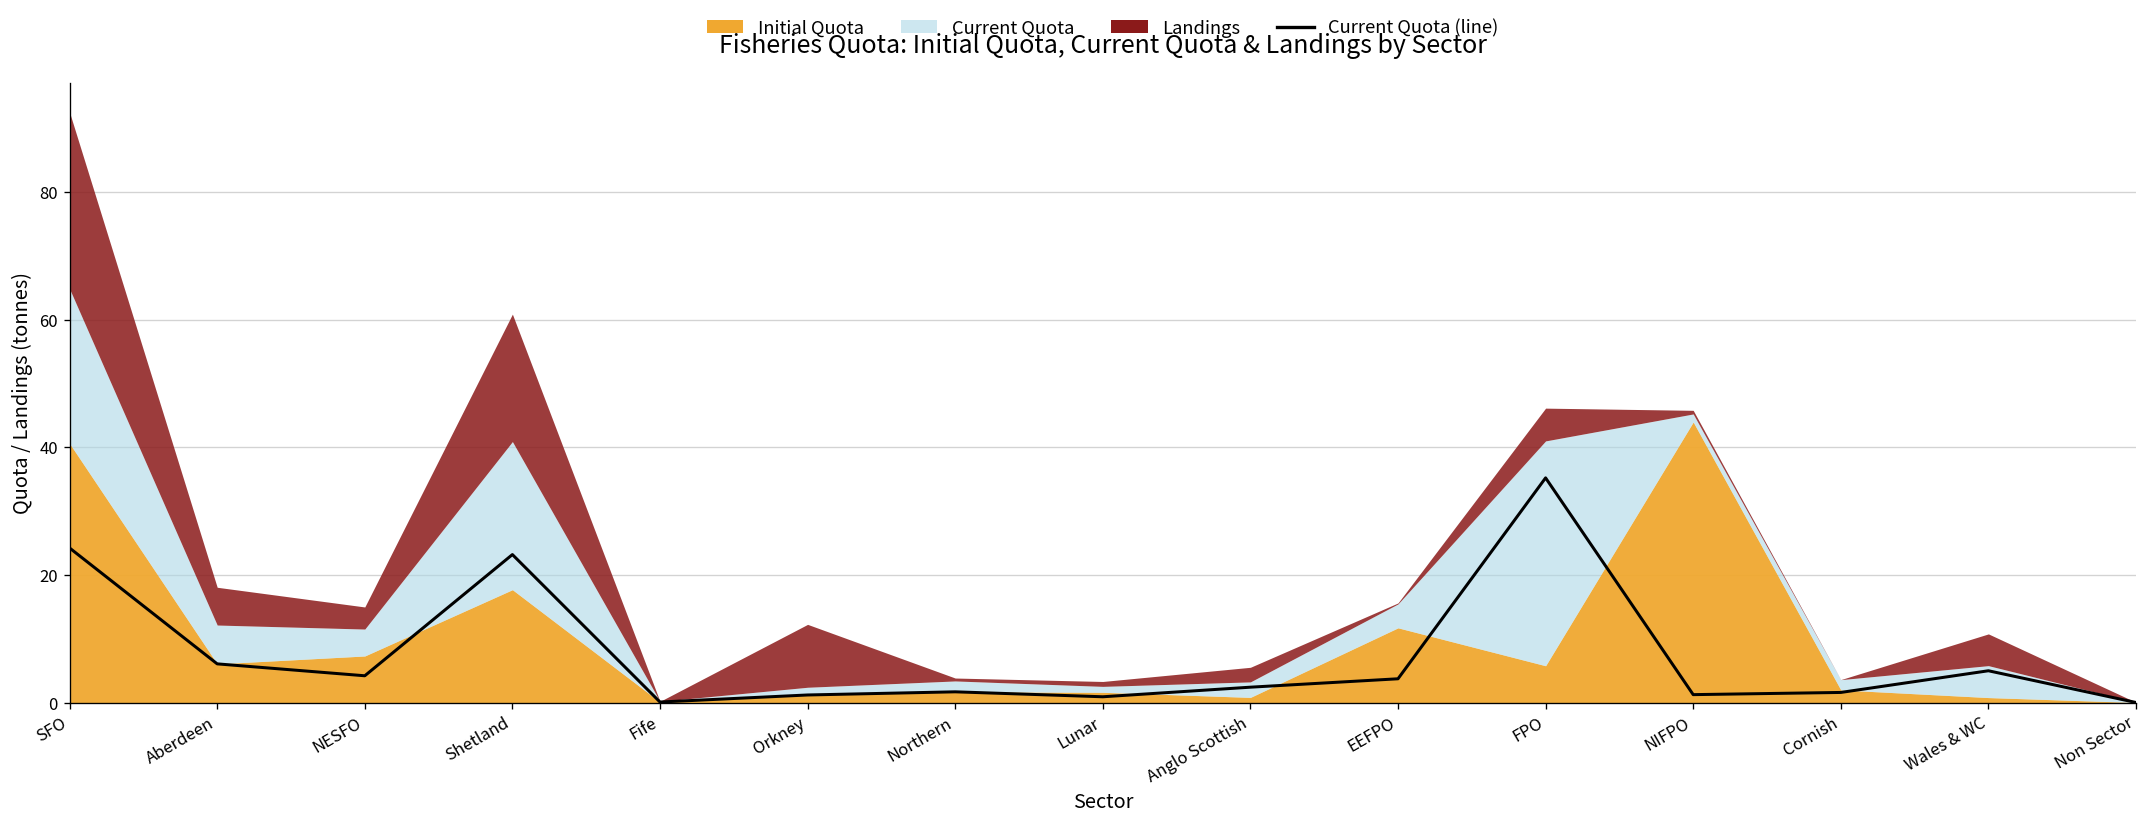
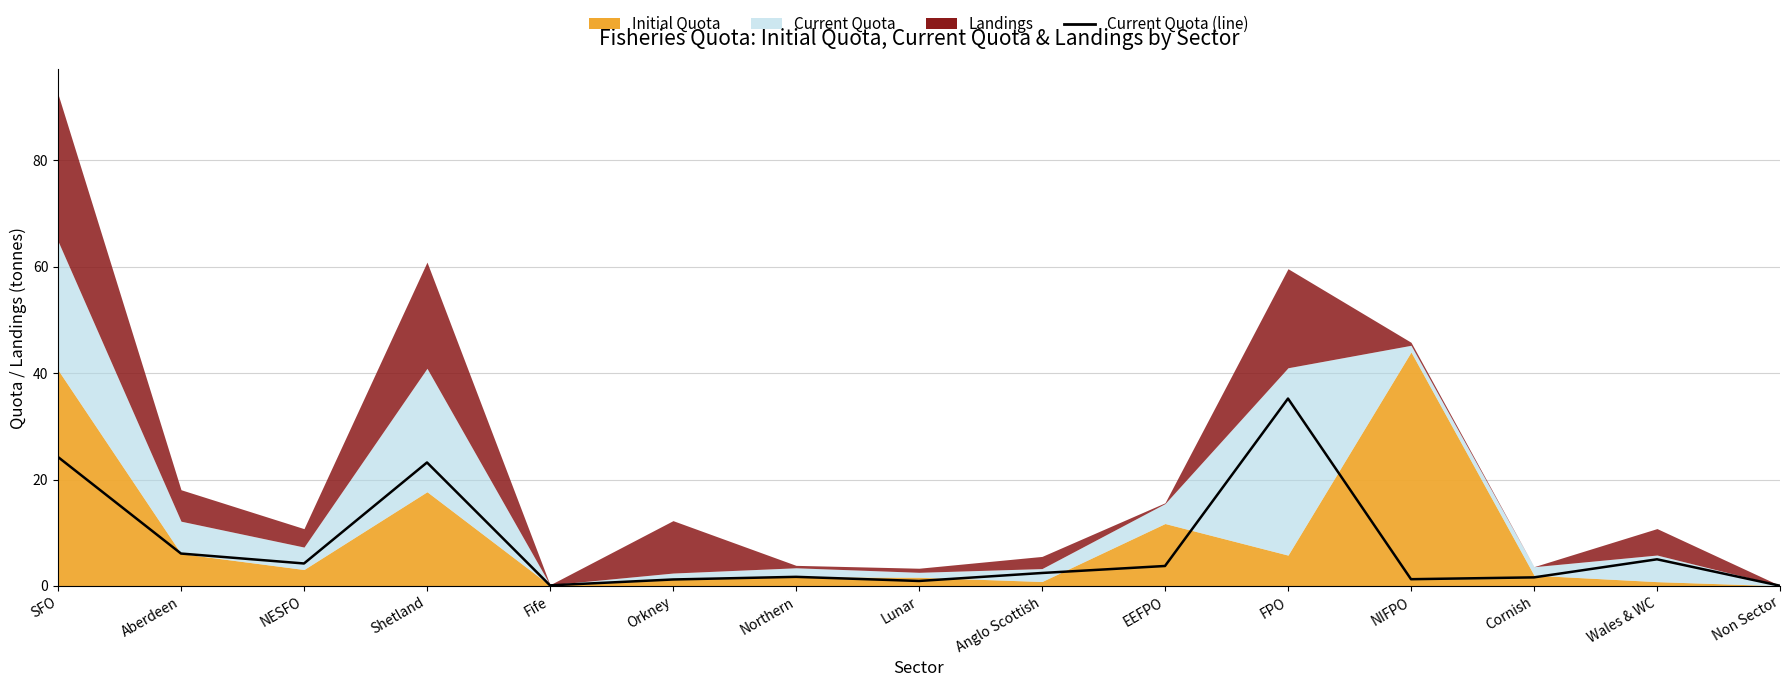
Initial Quota, NESFO: 7 -> 3
Landings, FPO: 5 -> 19
